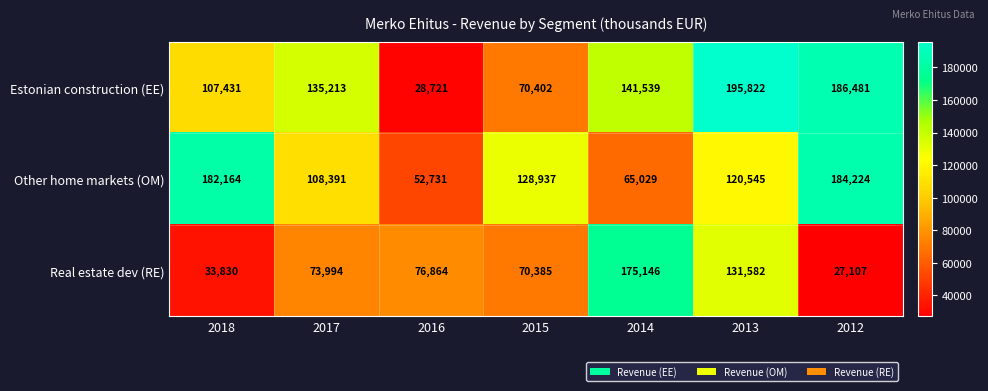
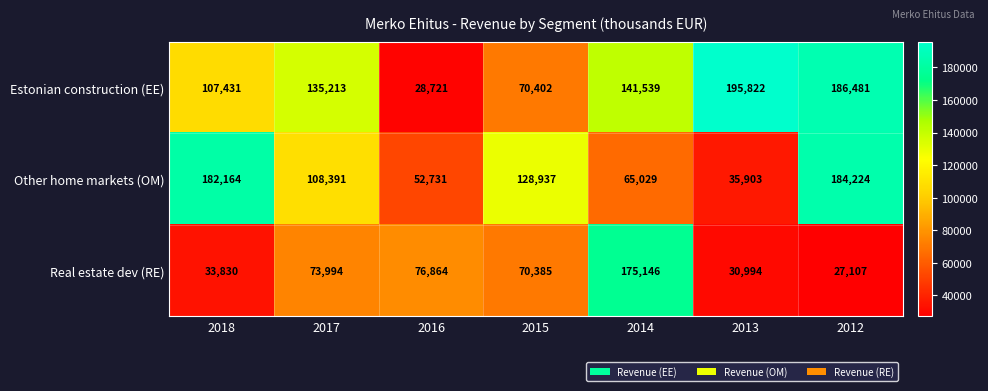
Other home markets (OM), 2013: 120,545 -> 35,903
Real estate dev (RE), 2013: 131,582 -> 30,994
